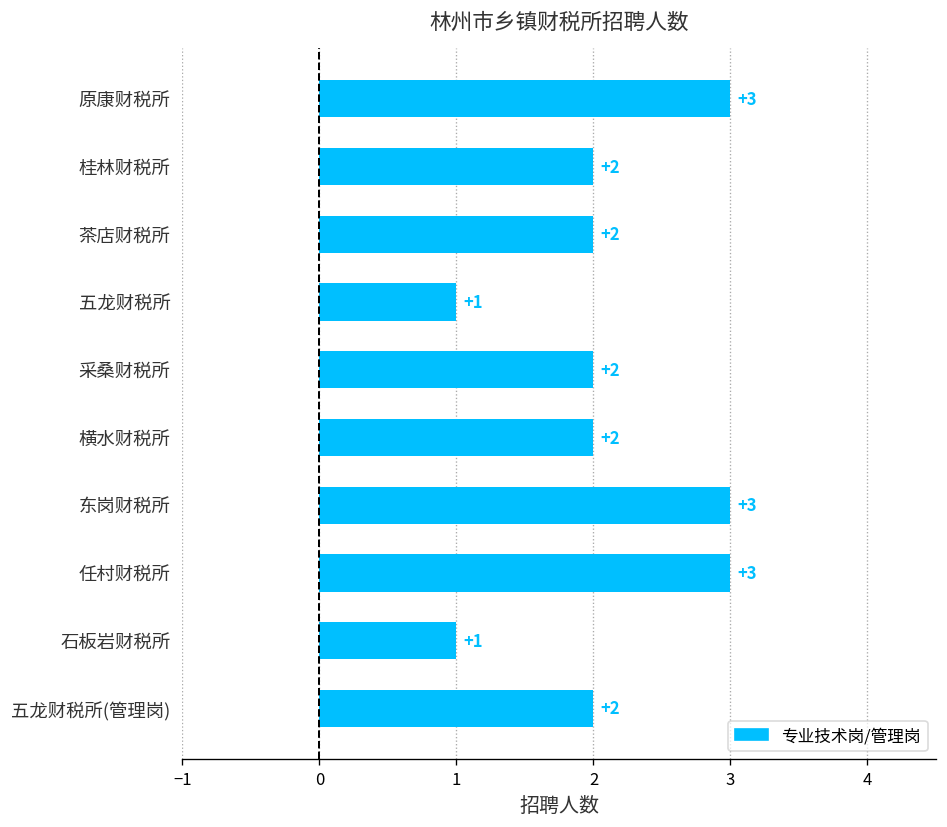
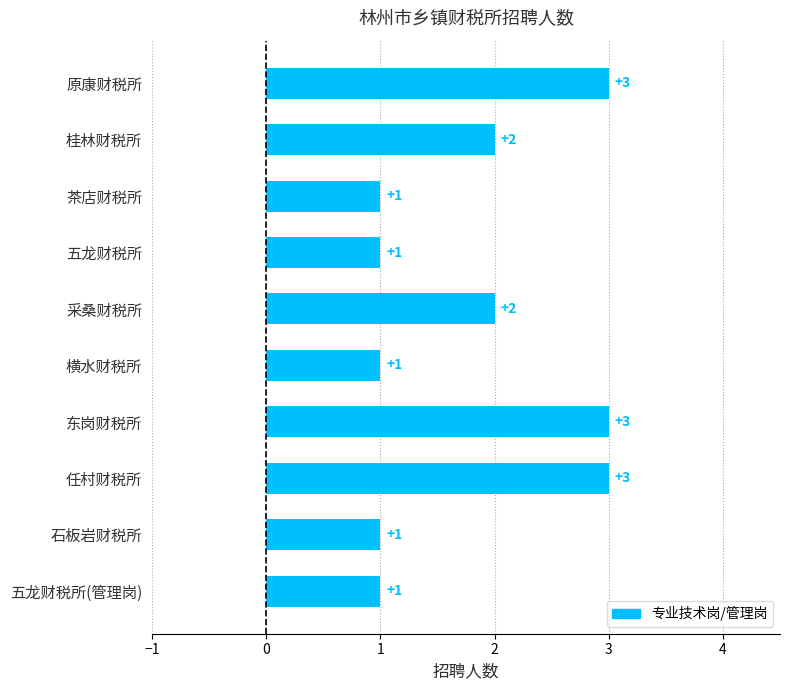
茶店财税所: +2 -> +1
横水财税所: +2 -> +1
五龙财税所(管理岗): +2 -> +1
